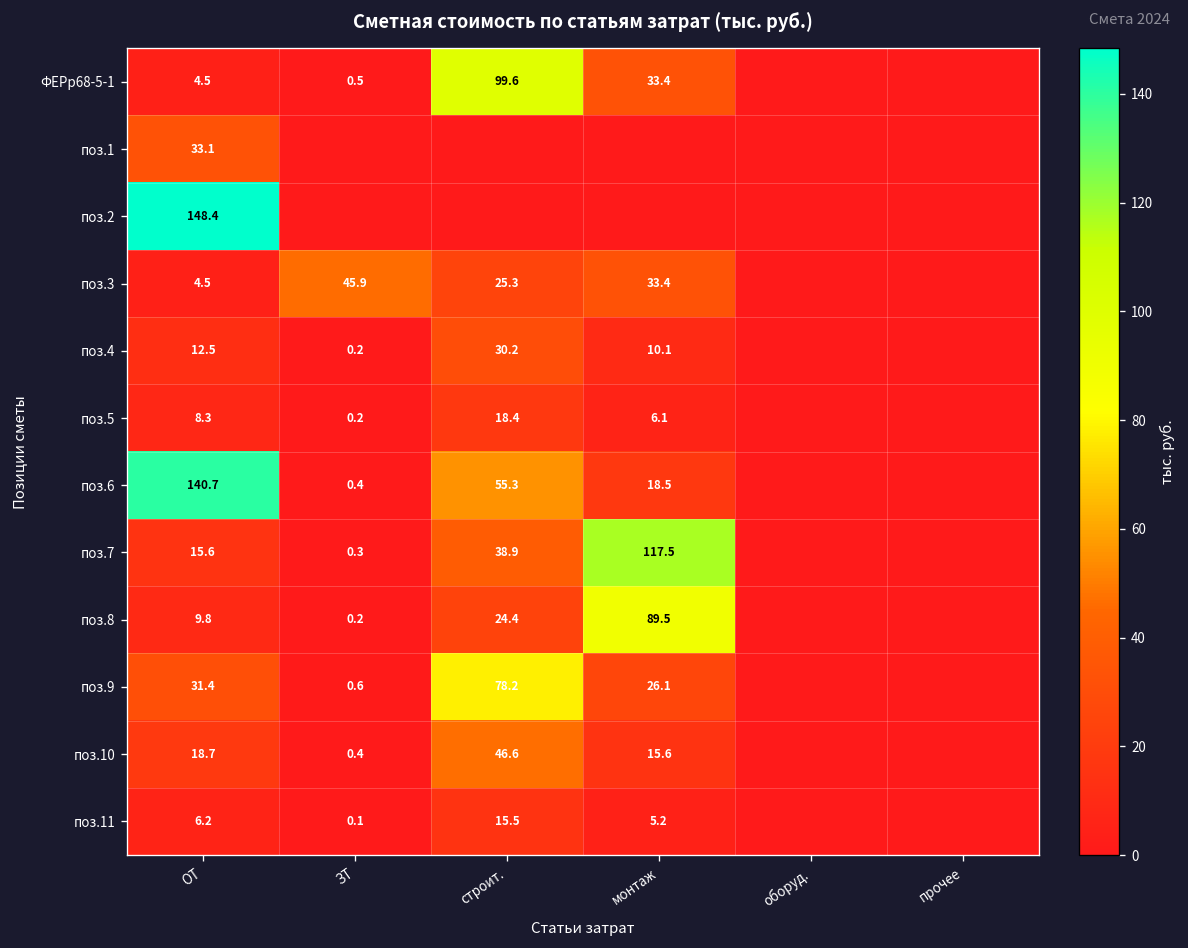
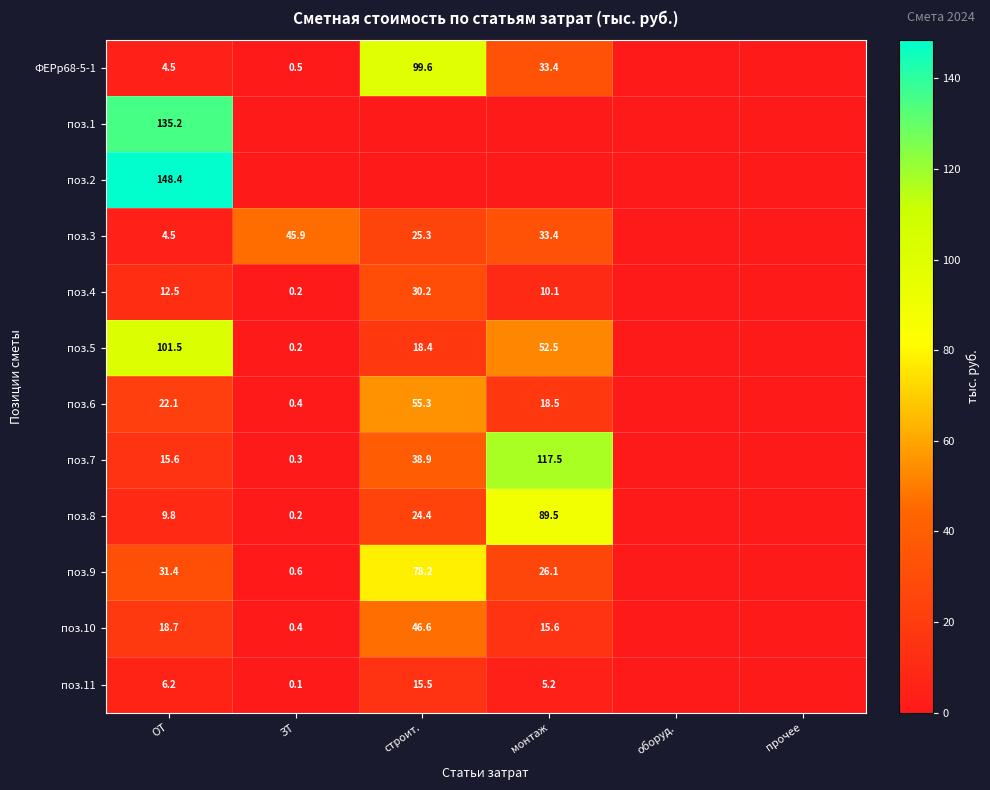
поз.1, ОТ: 33.1 -> 135.2
поз.5, ОТ: 8.3 -> 101.5
поз.5, монтаж: 6.1 -> 52.5
поз.6, ОТ: 140.7 -> 22.1
